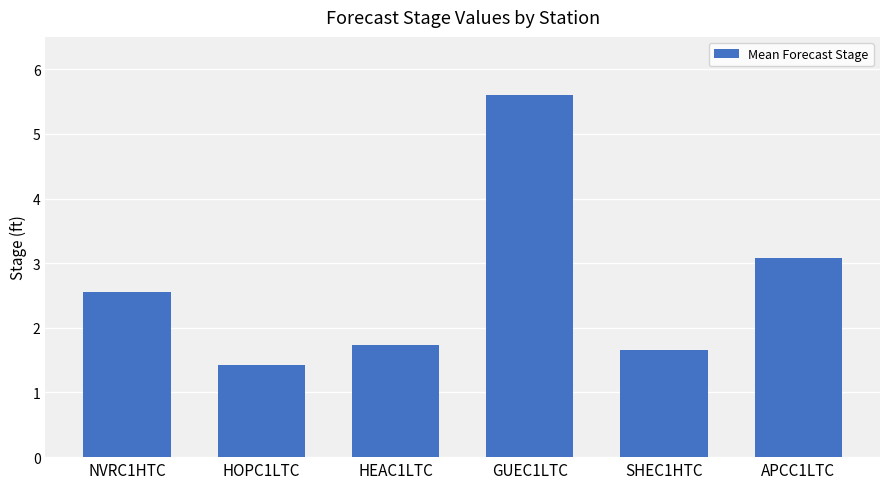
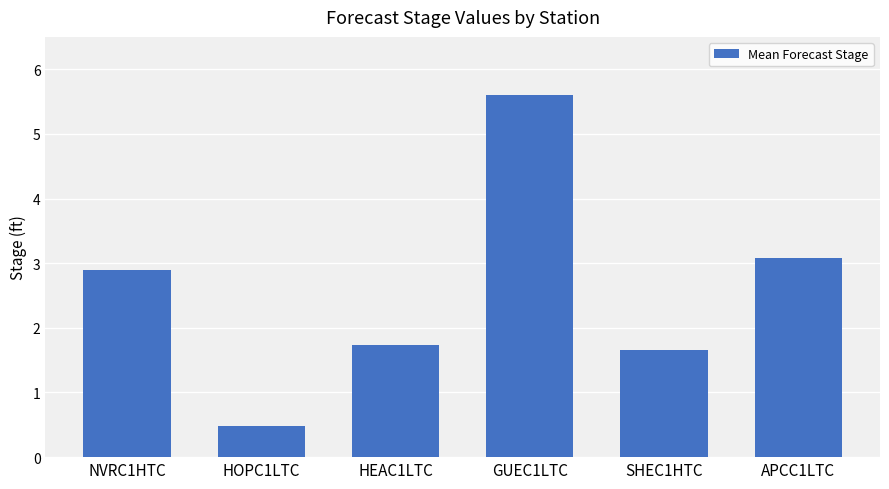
NVRC1HTC: 2.6 -> 2.9
HOPC1LTC: 1.4 -> 0.5
